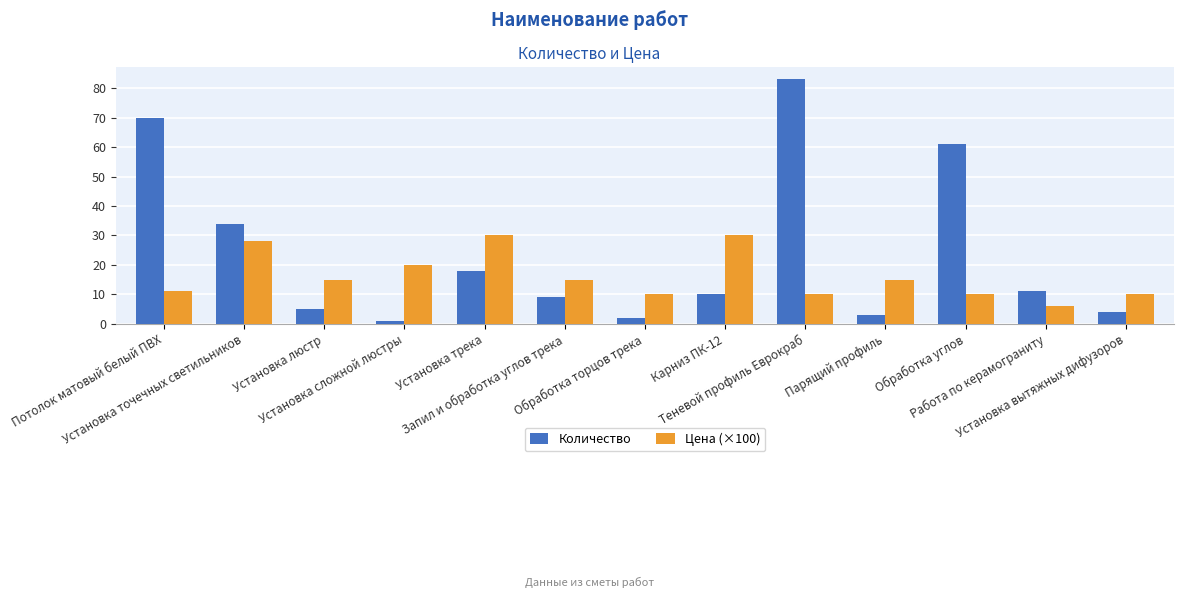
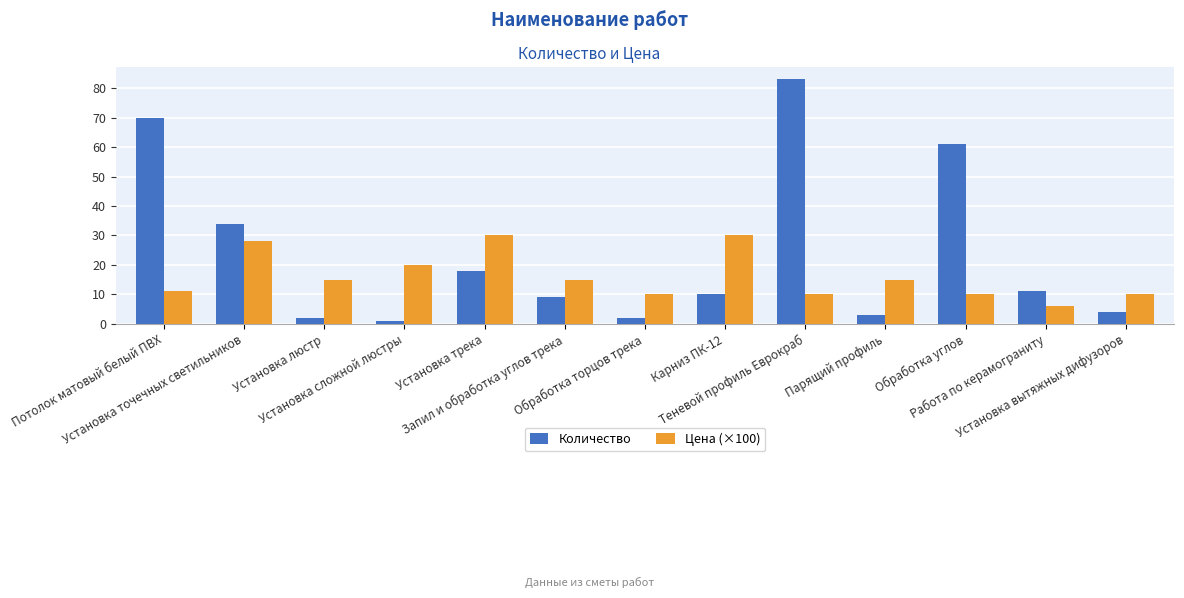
Количество, Установка люстр: 5 -> 2
